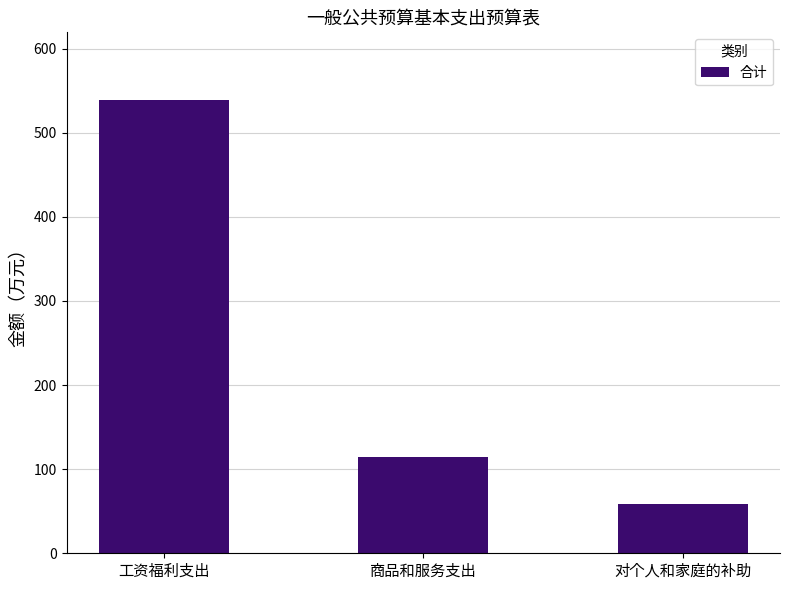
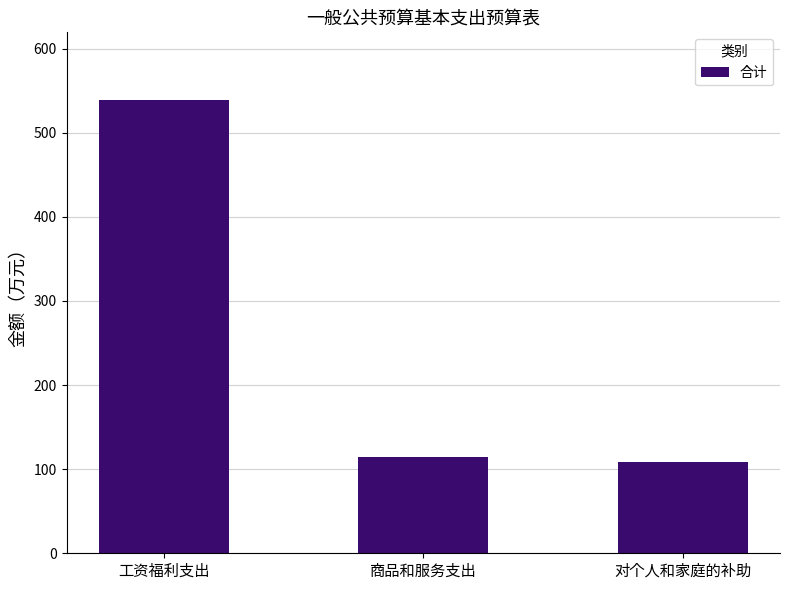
对个人和家庭的补助: 60 -> 110
